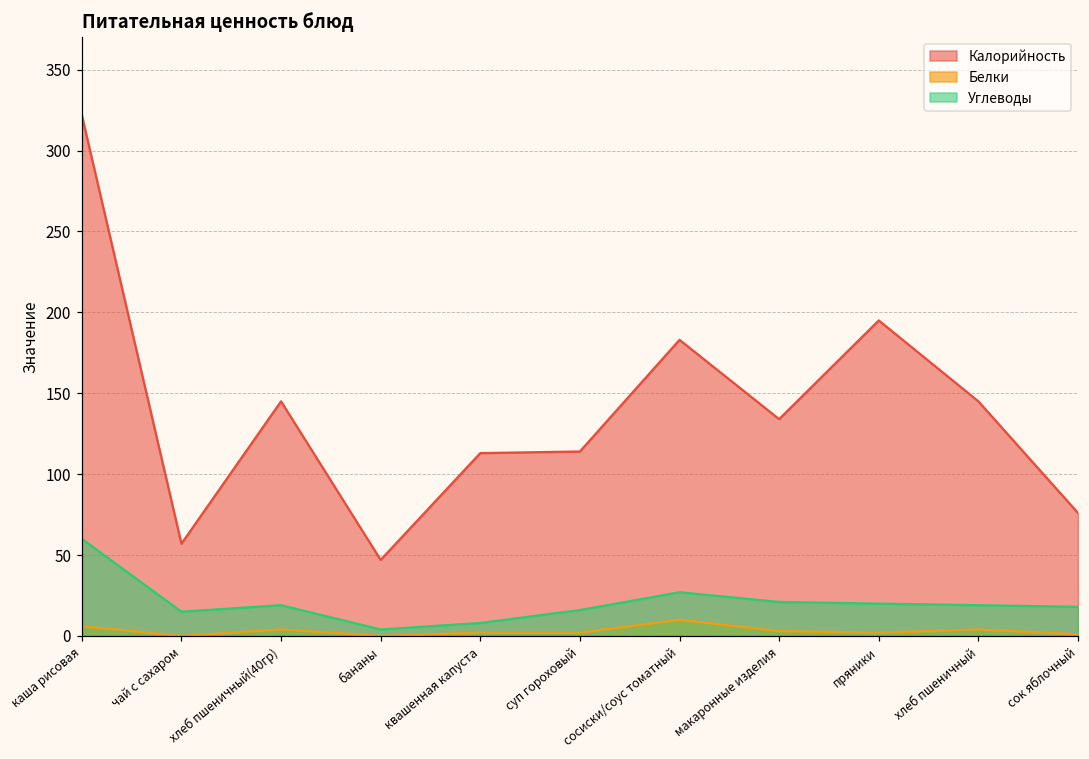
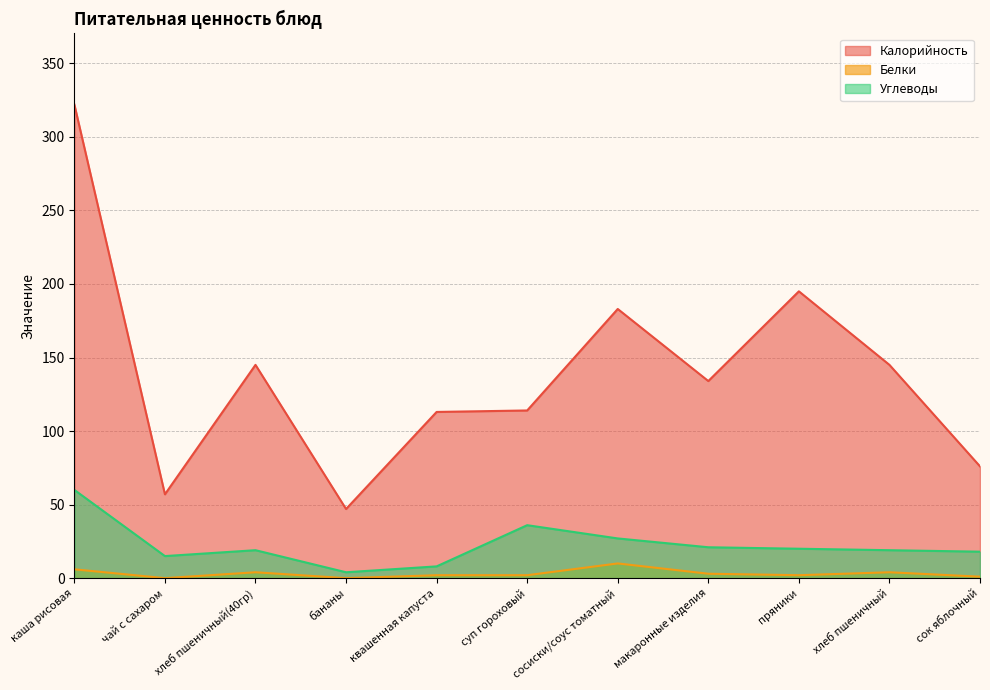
Углеводы, суп гороховый: 16 -> 36
